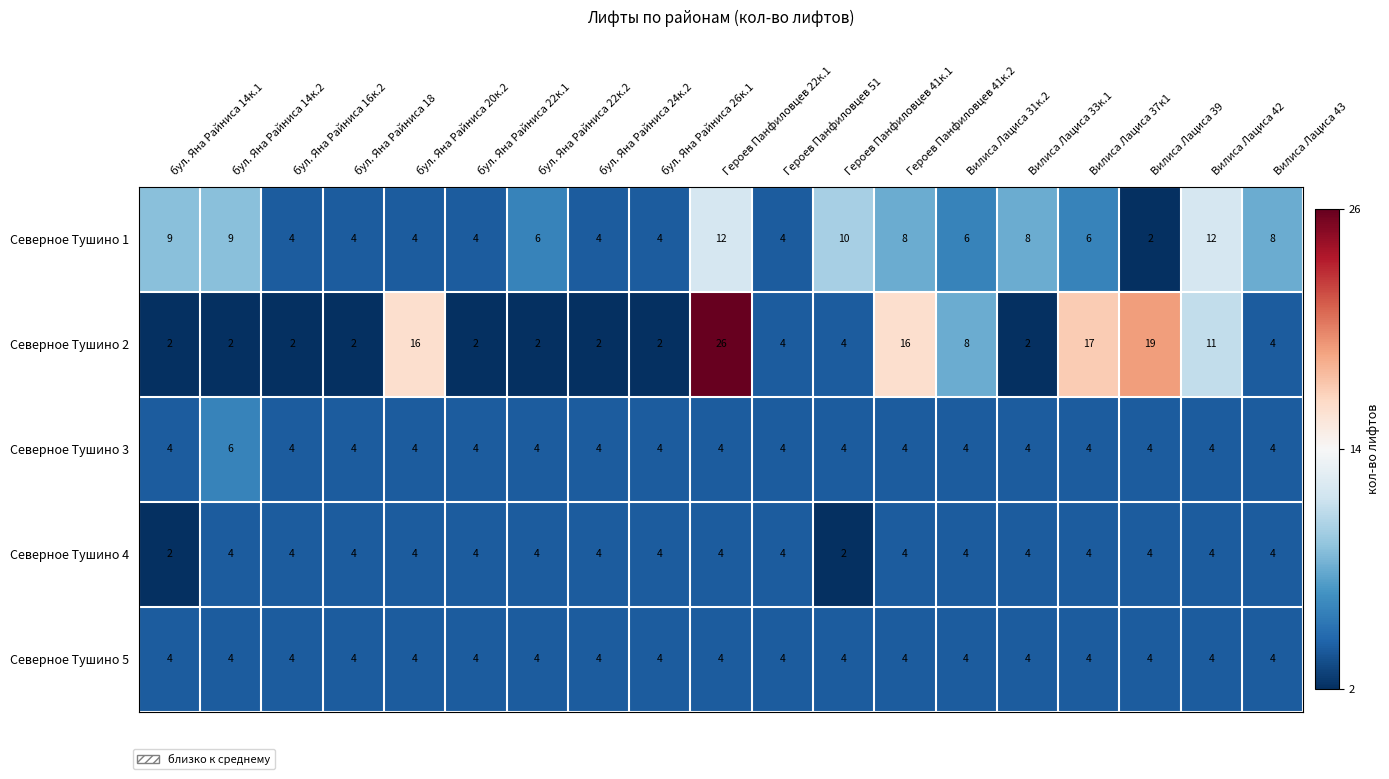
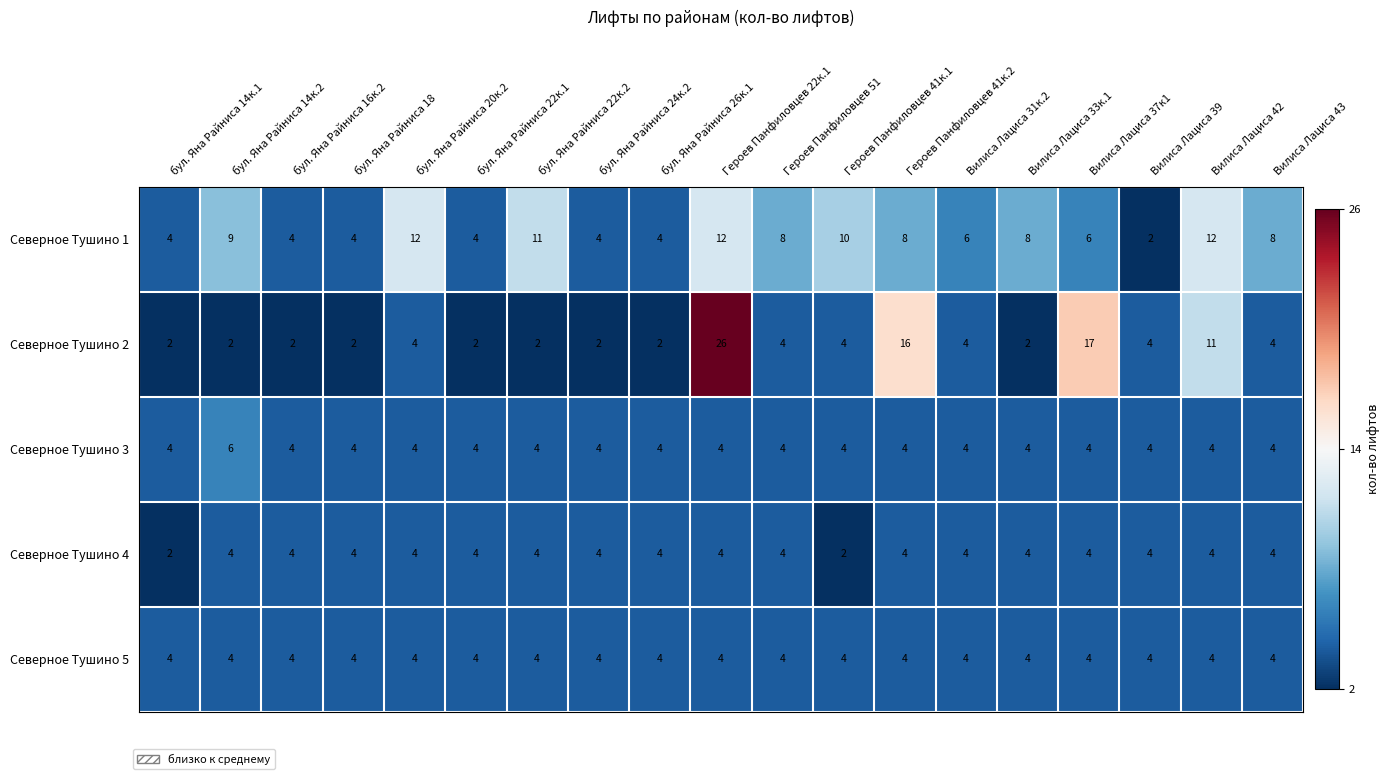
Северное Тушино 1, бул. Яна Райниса 14к.1: 9 -> 4
Северное Тушино 1, бул. Яна Райниса 20к.2: 4 -> 12
Северное Тушино 1, бул. Яна Райниса 22к.2: 6 -> 11
Северное Тушино 1, Героев Панфиловцев 51: 4 -> 8
Северное Тушино 2, бул. Яна Райниса 20к.2: 16 -> 4
Северное Тушино 2, Вилиса Лациса 31к.2: 8 -> 4
Северное Тушино 2, Вилиса Лациса 39: 19 -> 4
